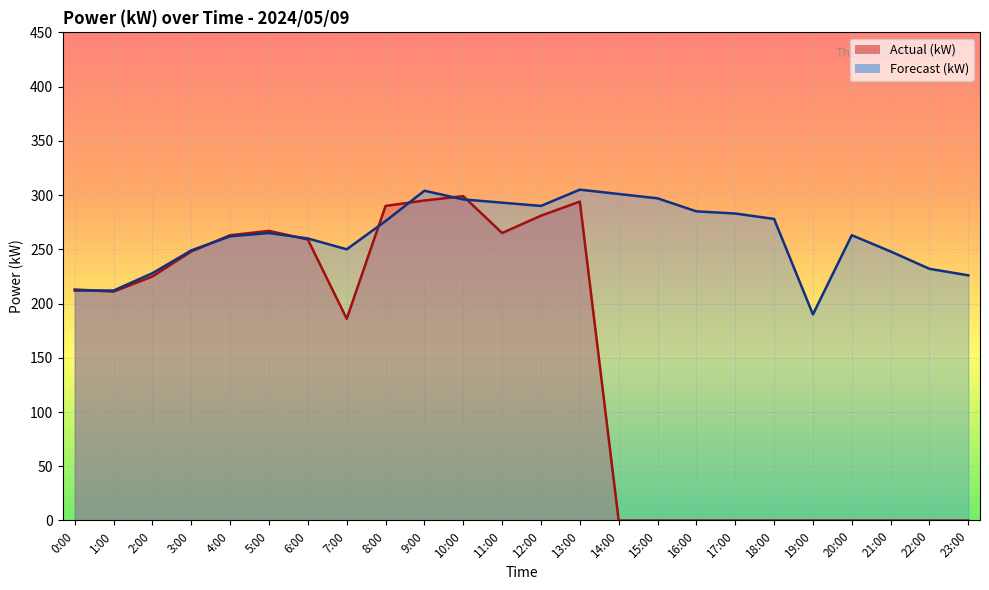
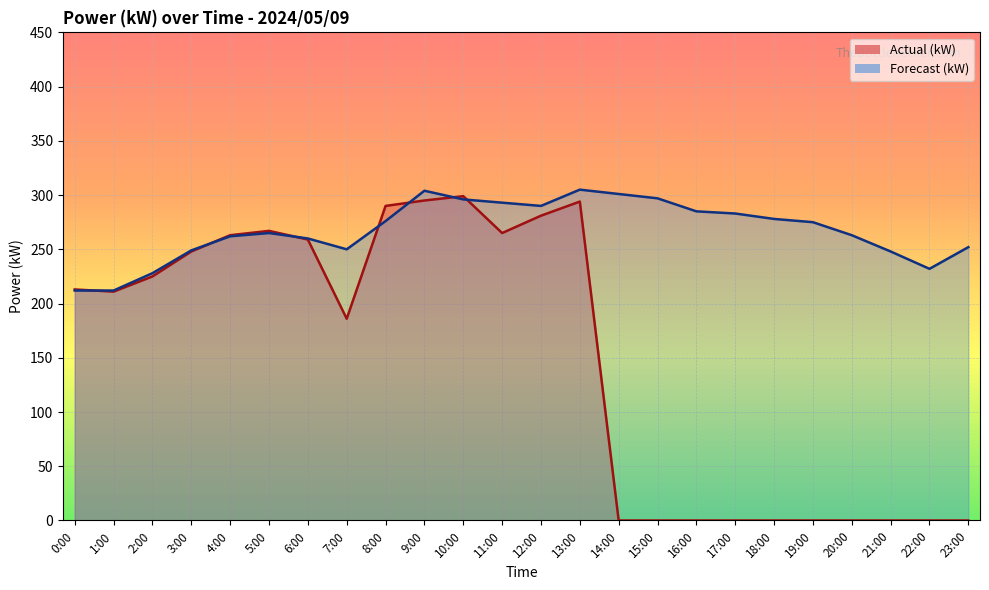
Forecast (kW), 19:00: 190 -> 275
Forecast (kW), 23:00: 226 -> 252
